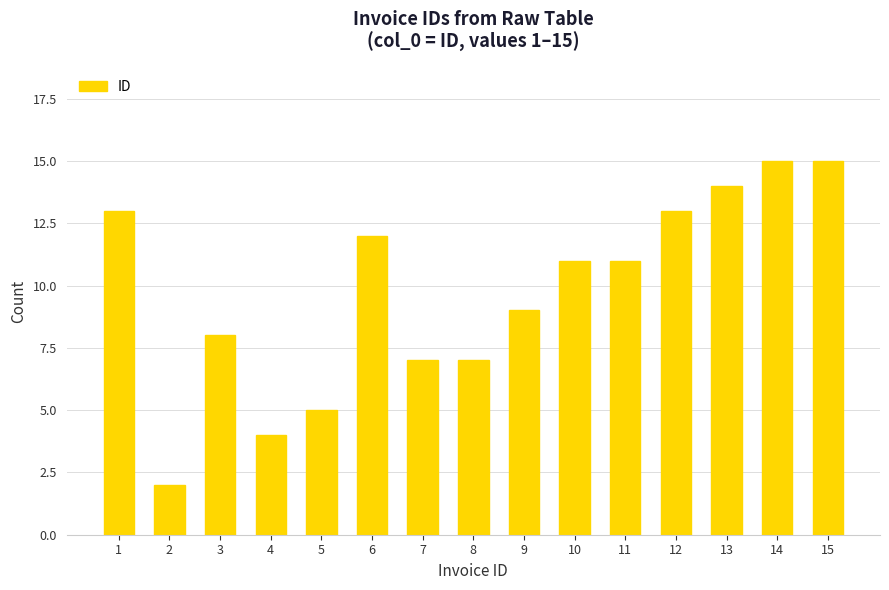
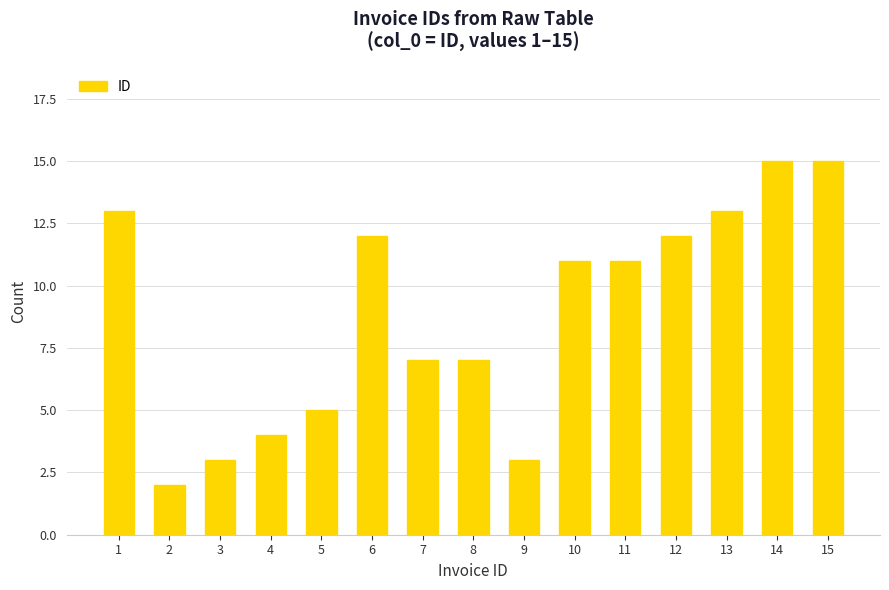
3: 8 -> 3
9: 9 -> 3
12: 13 -> 12
13: 14 -> 13
